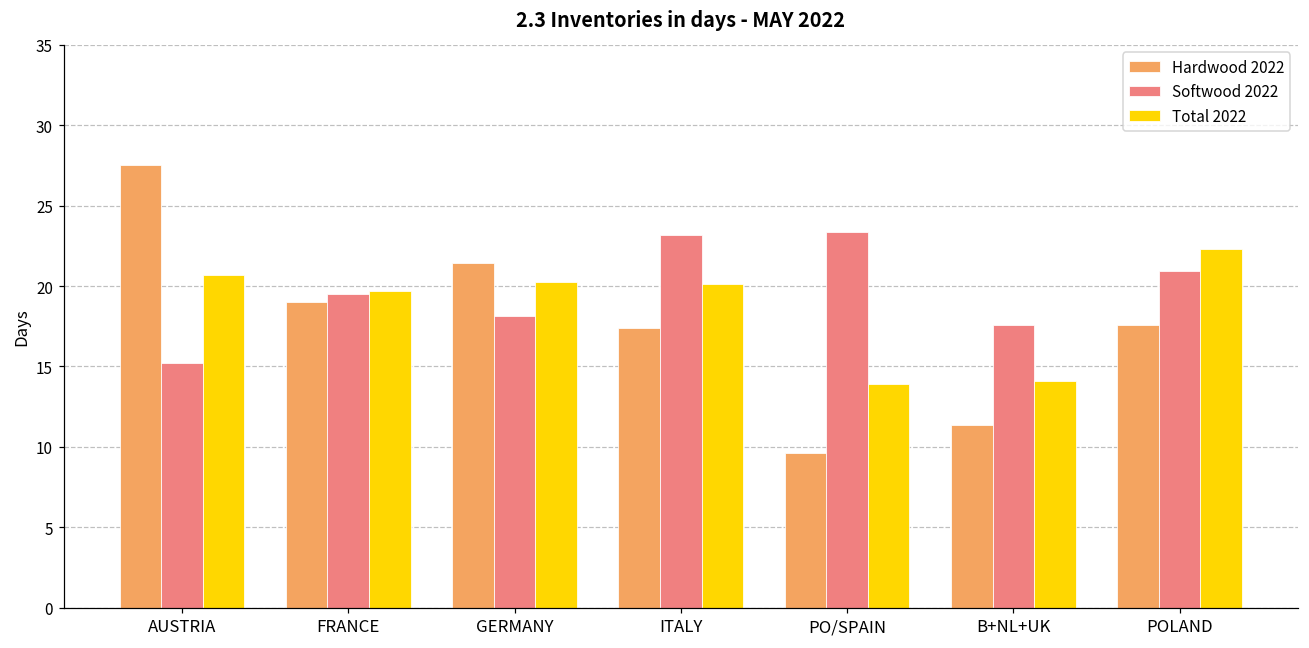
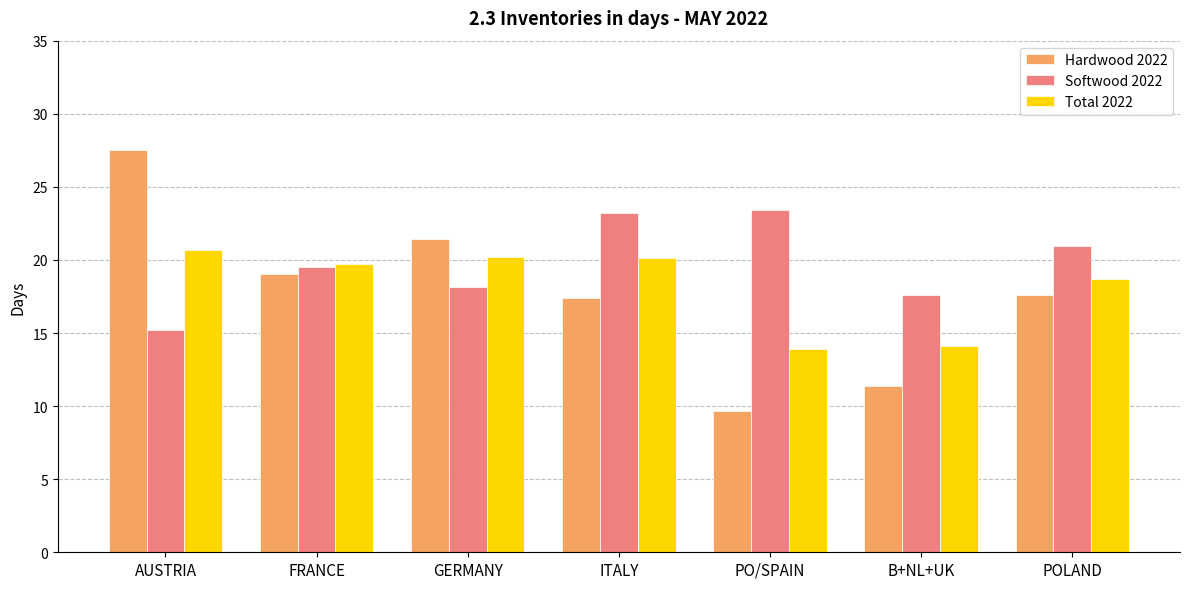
Total 2022, POLAND: 22.3 -> 18.7
